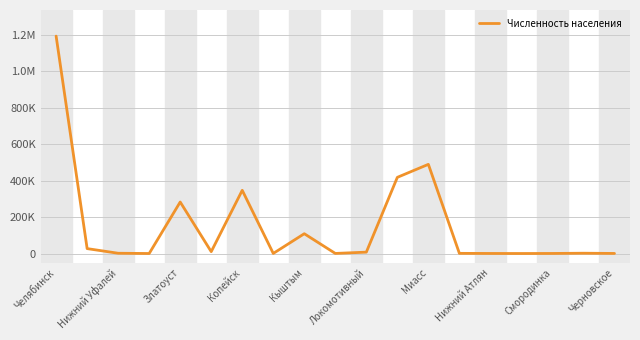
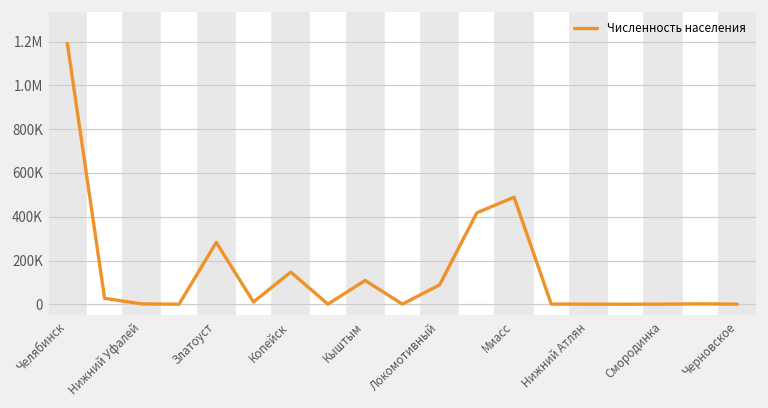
Копейск: 350000 -> 150000
Локомотивный: 10000 -> 90000
